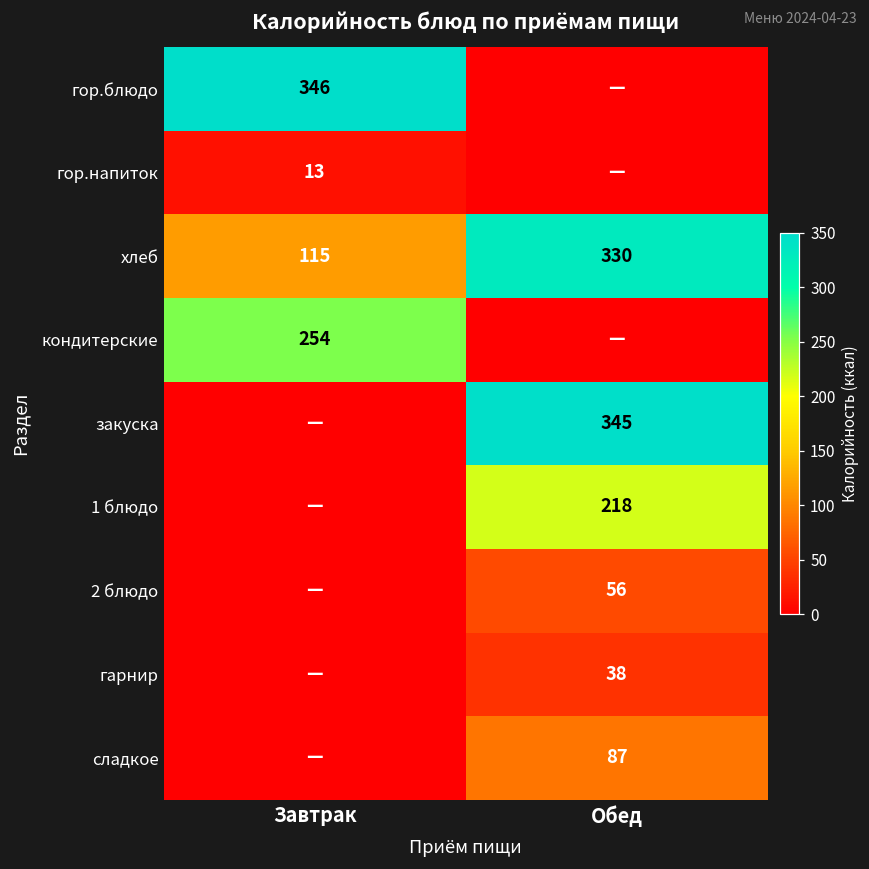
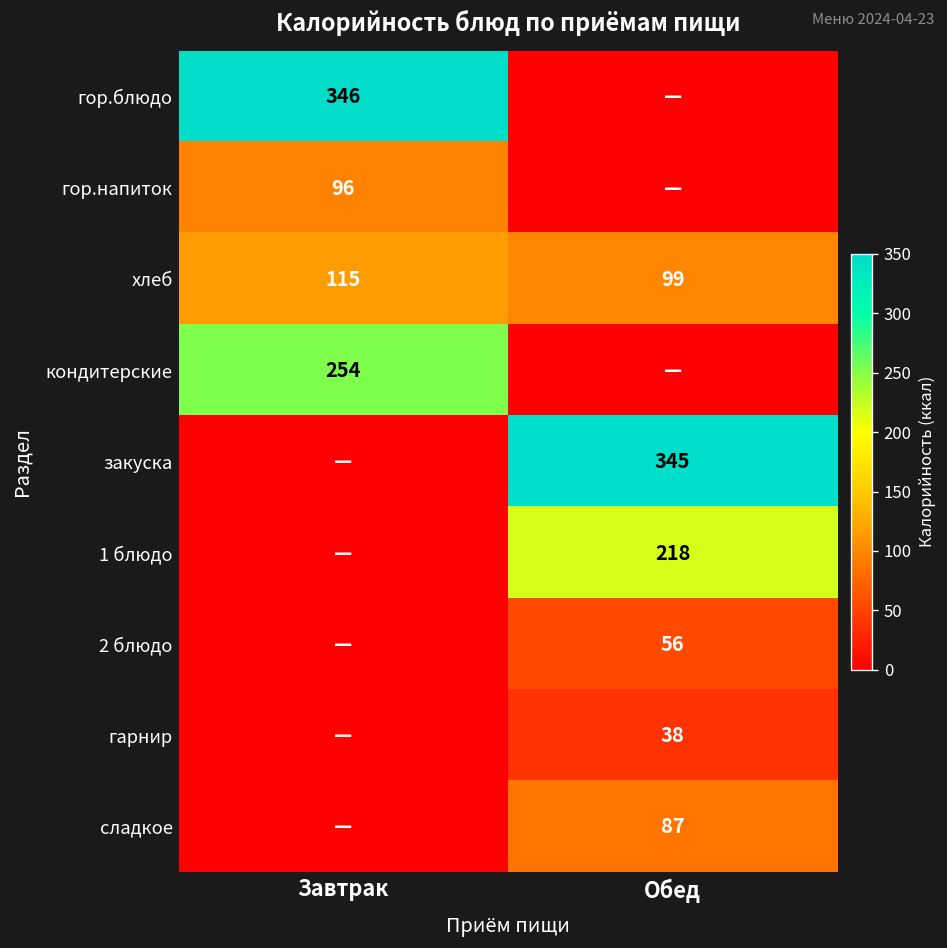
гор.напиток, Завтрак: 13 -> 96
хлеб, Обед: 330 -> 99
